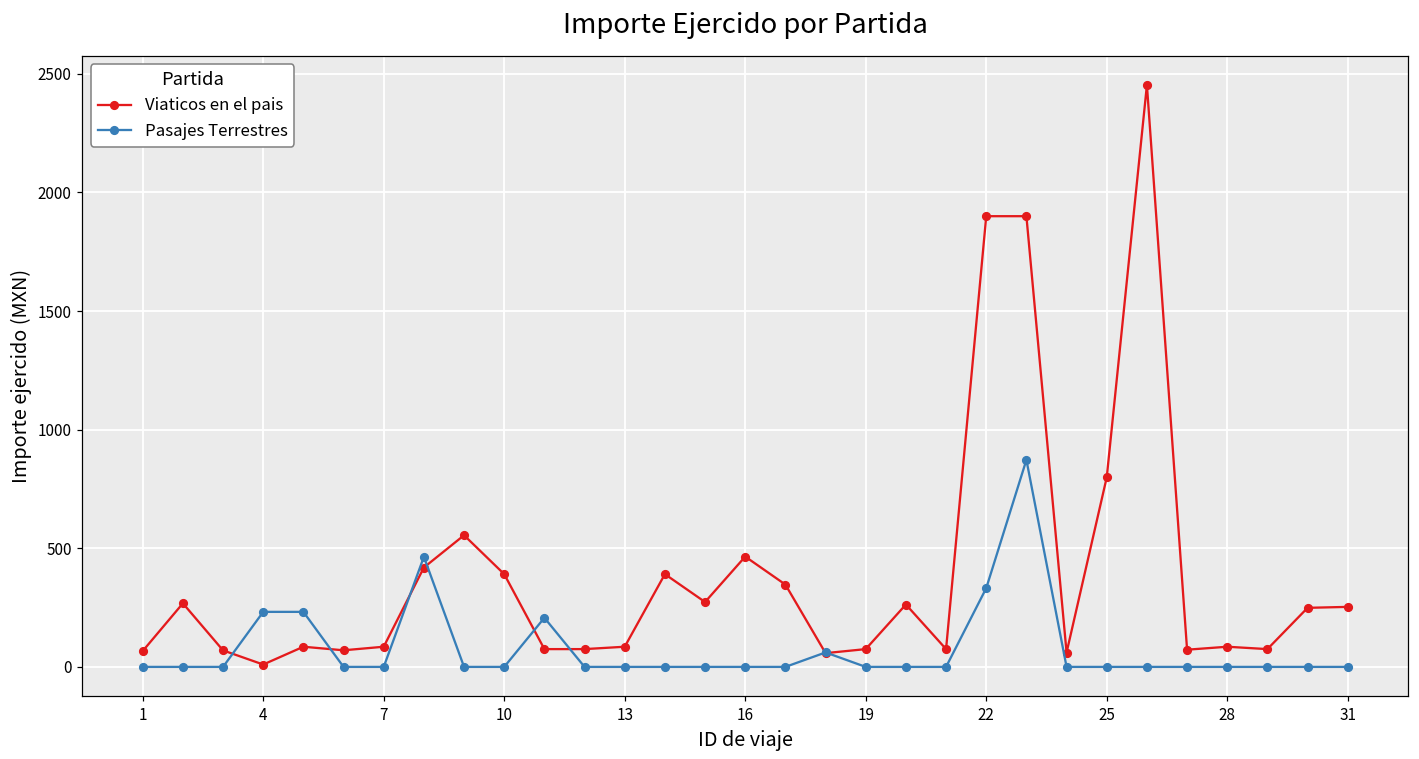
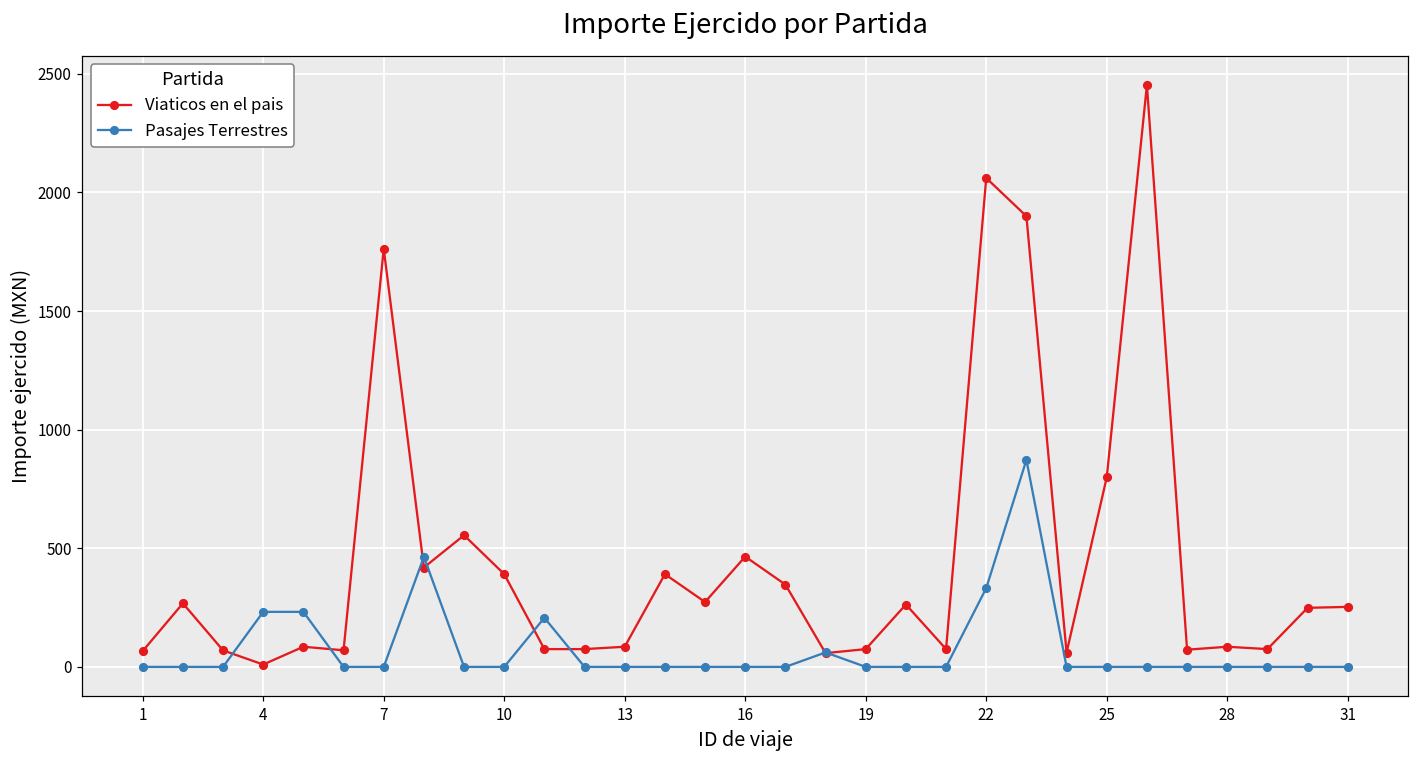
Viaticos en el pais, 7: 90 -> 1760
Viaticos en el pais, 22: 1900 -> 2060
